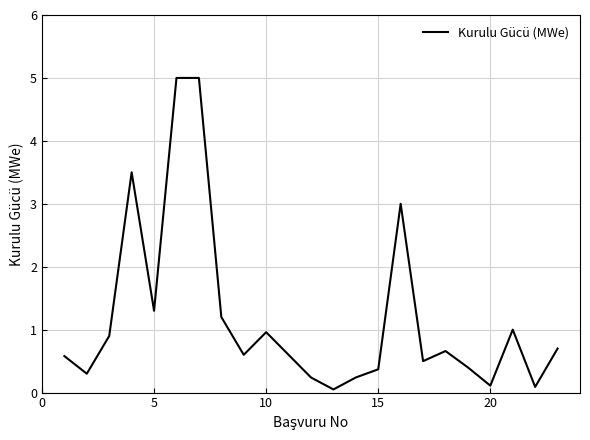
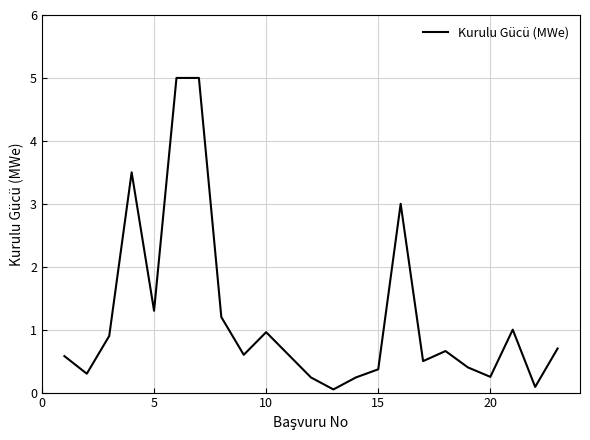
20: 0.1 -> 0.3
